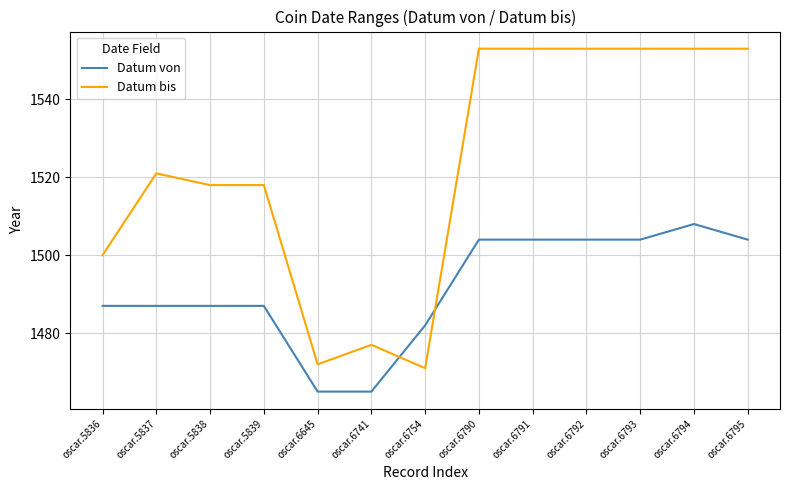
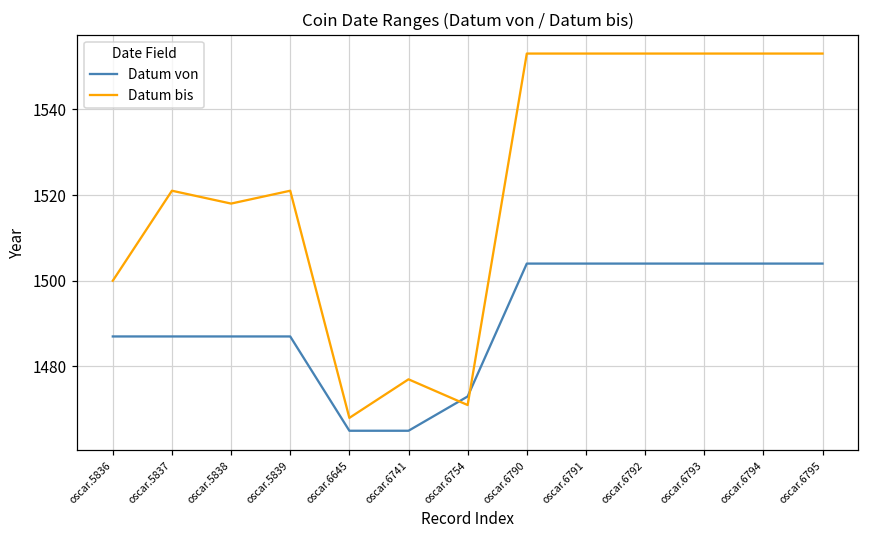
Datum bis, oscar.5839: 1518 -> 1521
Datum bis, oscar.6645: 1472 -> 1468
Datum von, oscar.6754: 1482 -> 1473
Datum von, oscar.6794: 1508 -> 1504
